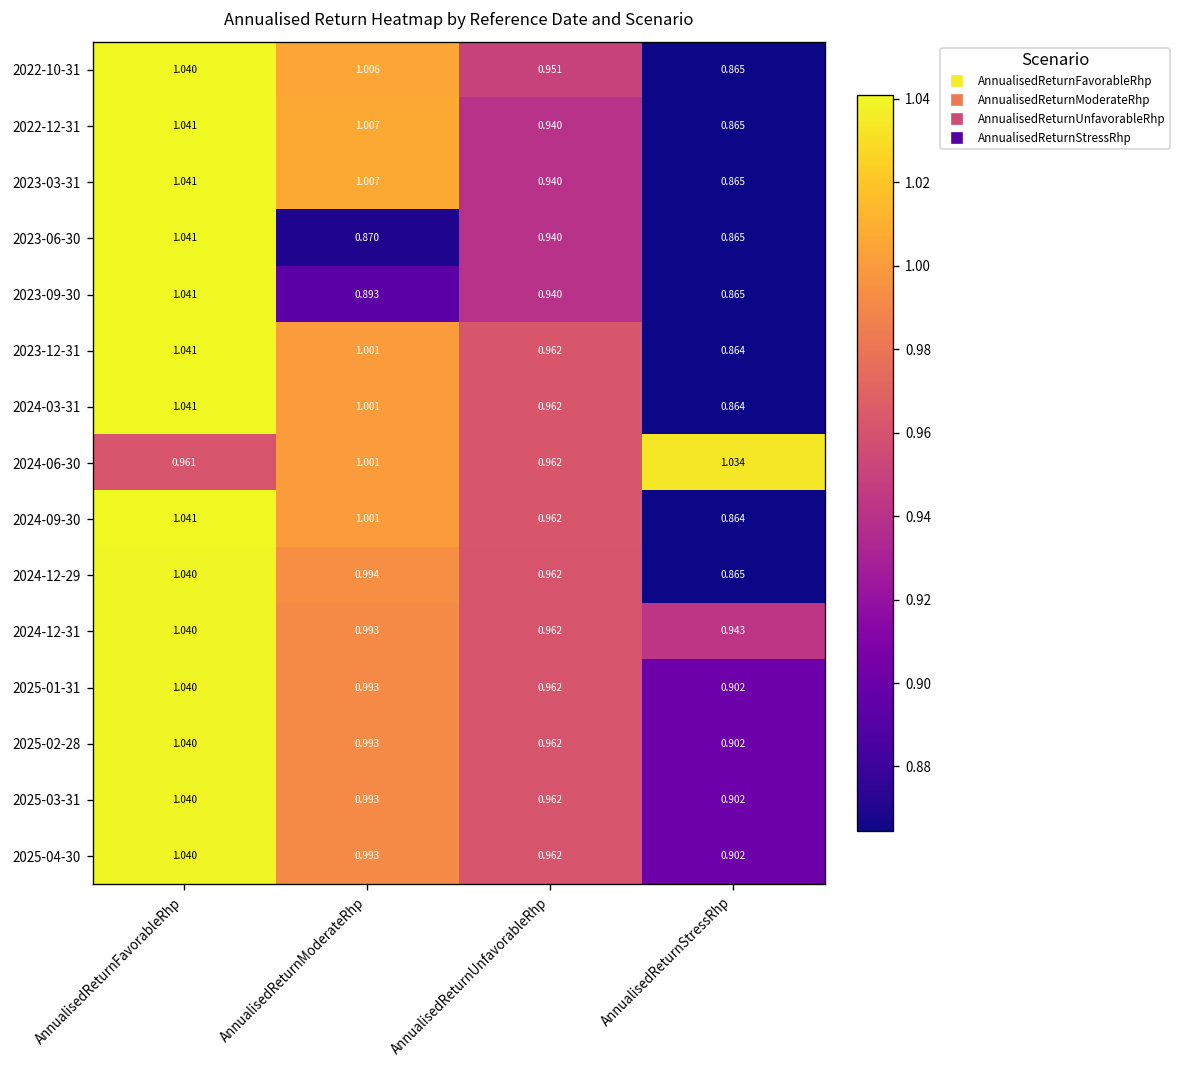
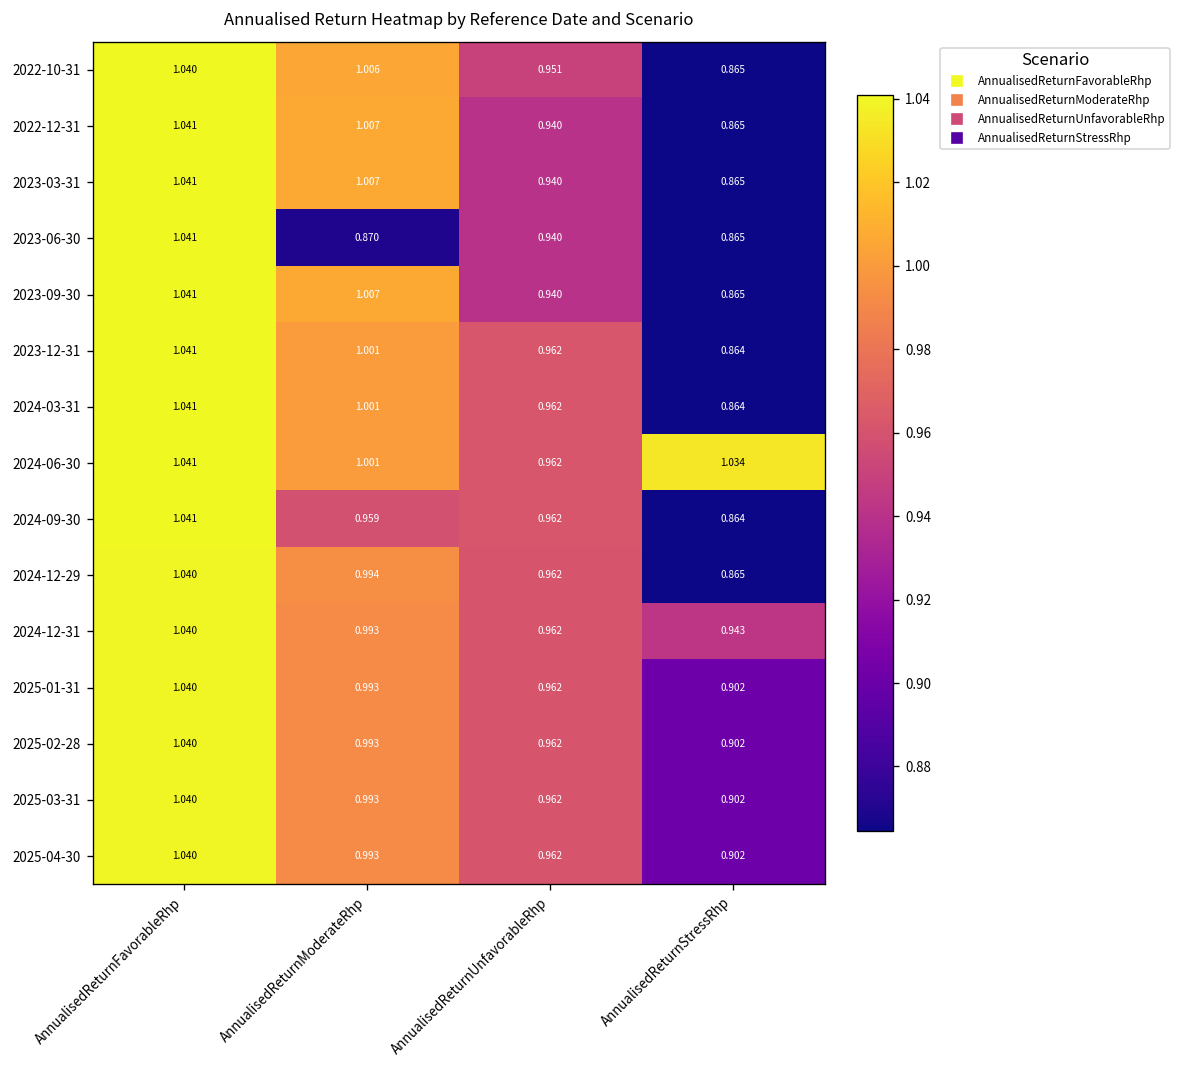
2023-09-30, AnnualisedReturnModerateRhp: 0.893 -> 1.007
2024-06-30, AnnualisedReturnFavorableRhp: 0.961 -> 1.041
2024-09-30, AnnualisedReturnModerateRhp: 1.001 -> 0.959
